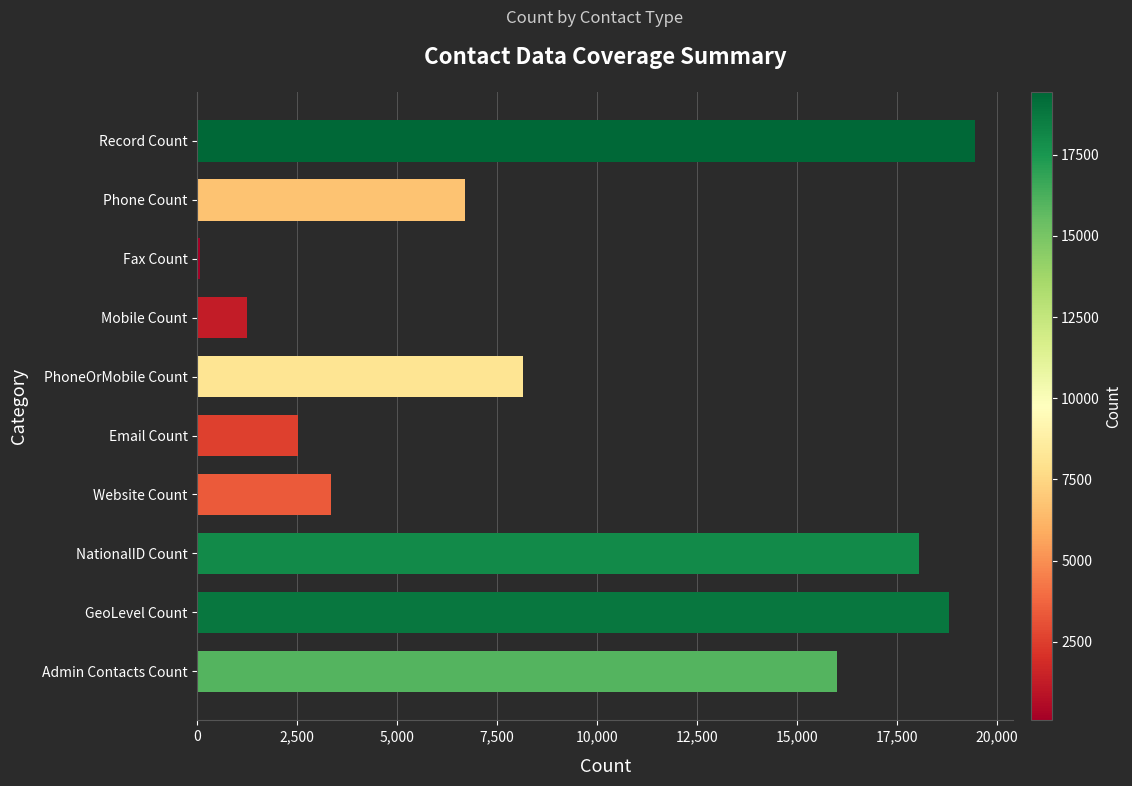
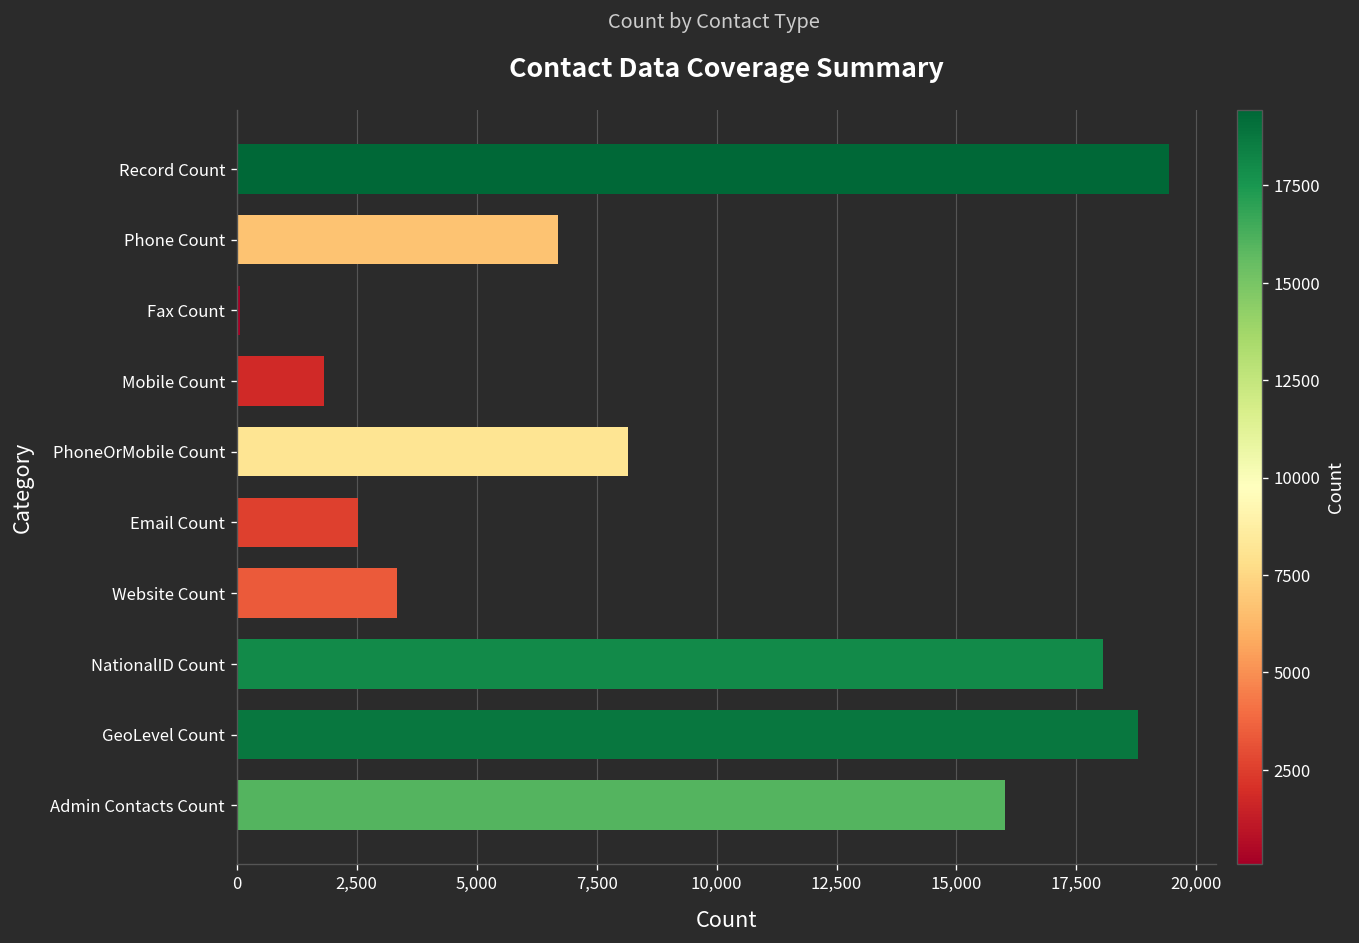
Mobile Count: 1,300 -> 1,800
